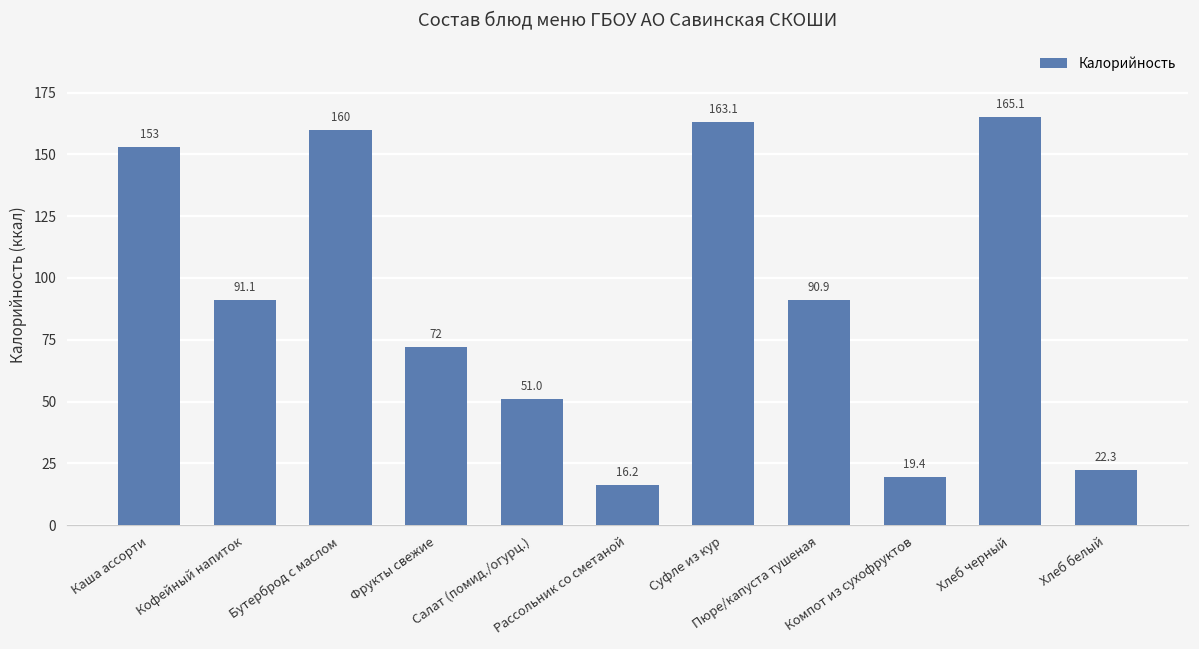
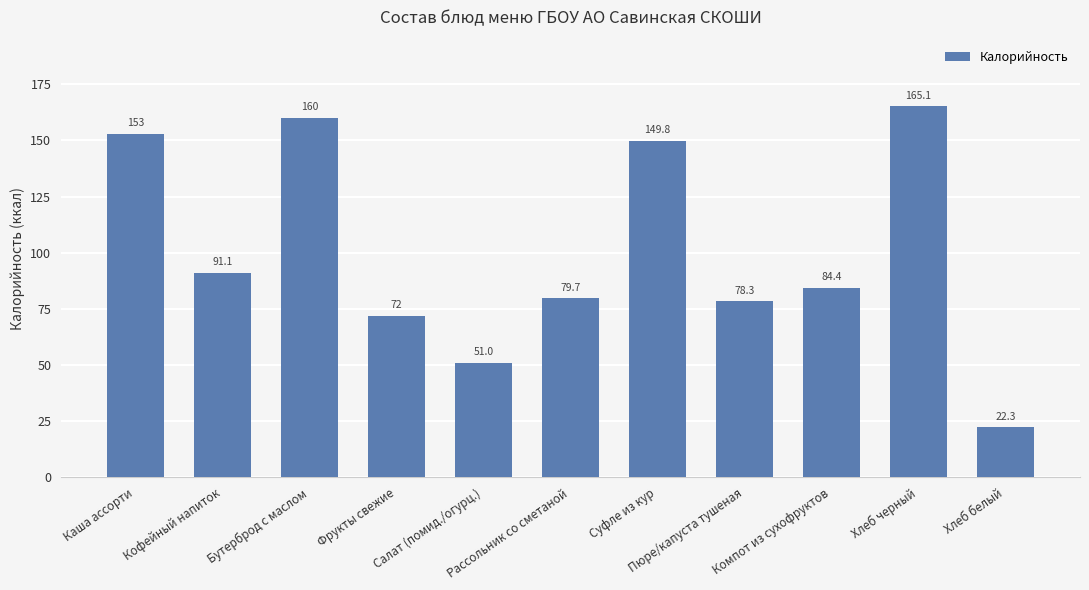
Рассольник со сметаной: 16.2 -> 79.7
Суфле из кур: 163.1 -> 149.8
Пюре/капуста тушеная: 90.9 -> 78.3
Компот из сухофруктов: 19.4 -> 84.4
